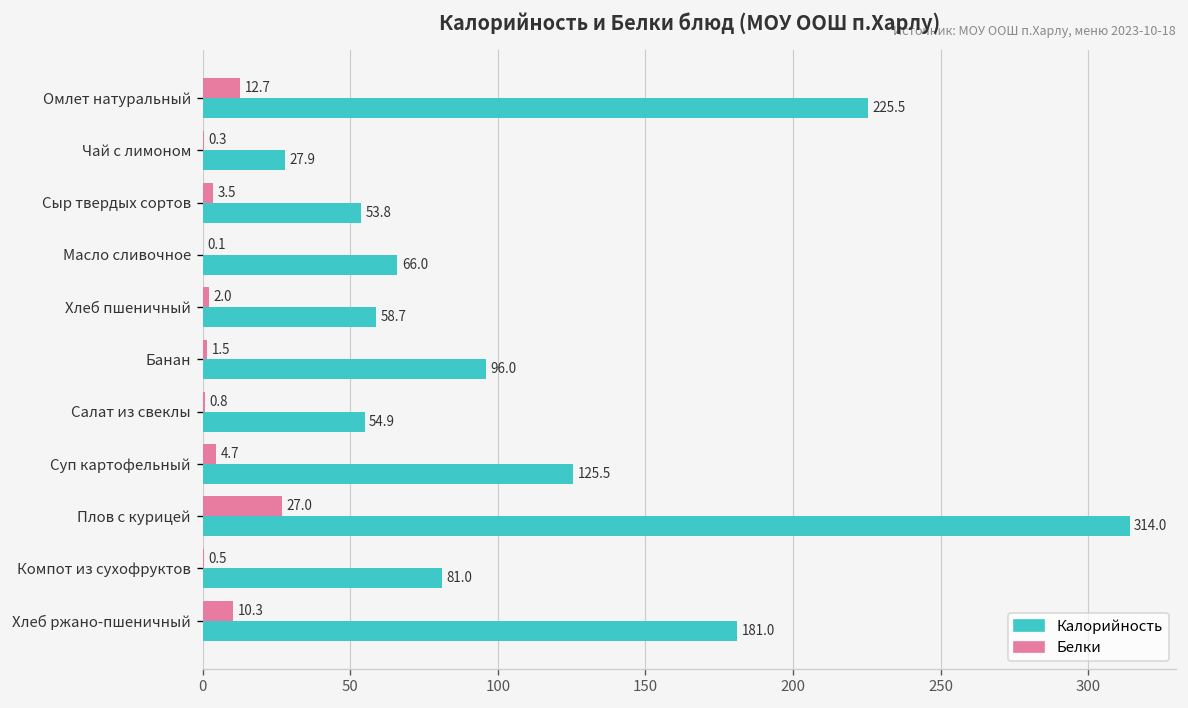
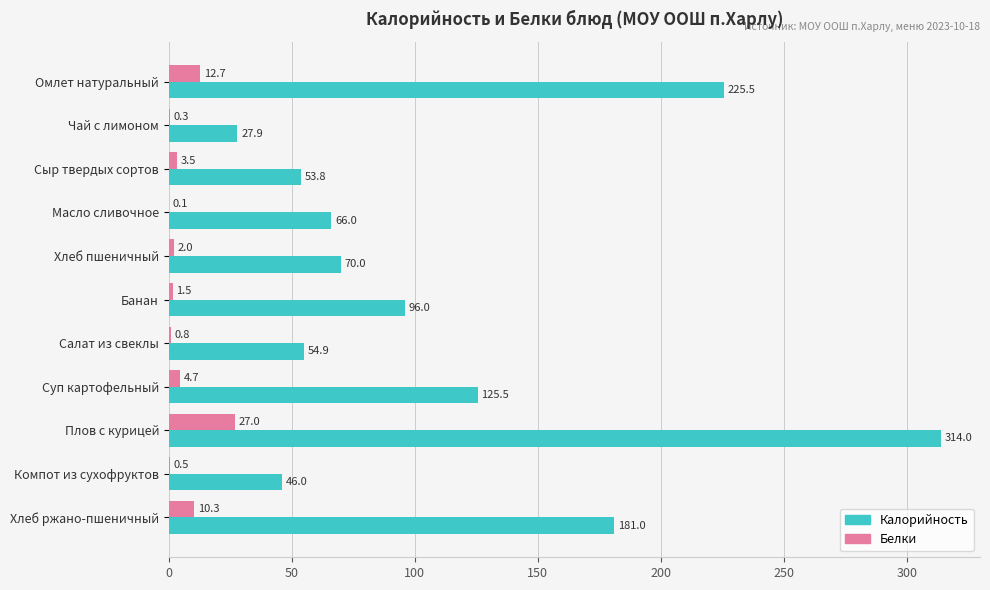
Калорийность, Хлеб пшеничный: 58.7 -> 70.0
Калорийность, Компот из сухофруктов: 81.0 -> 46.0
